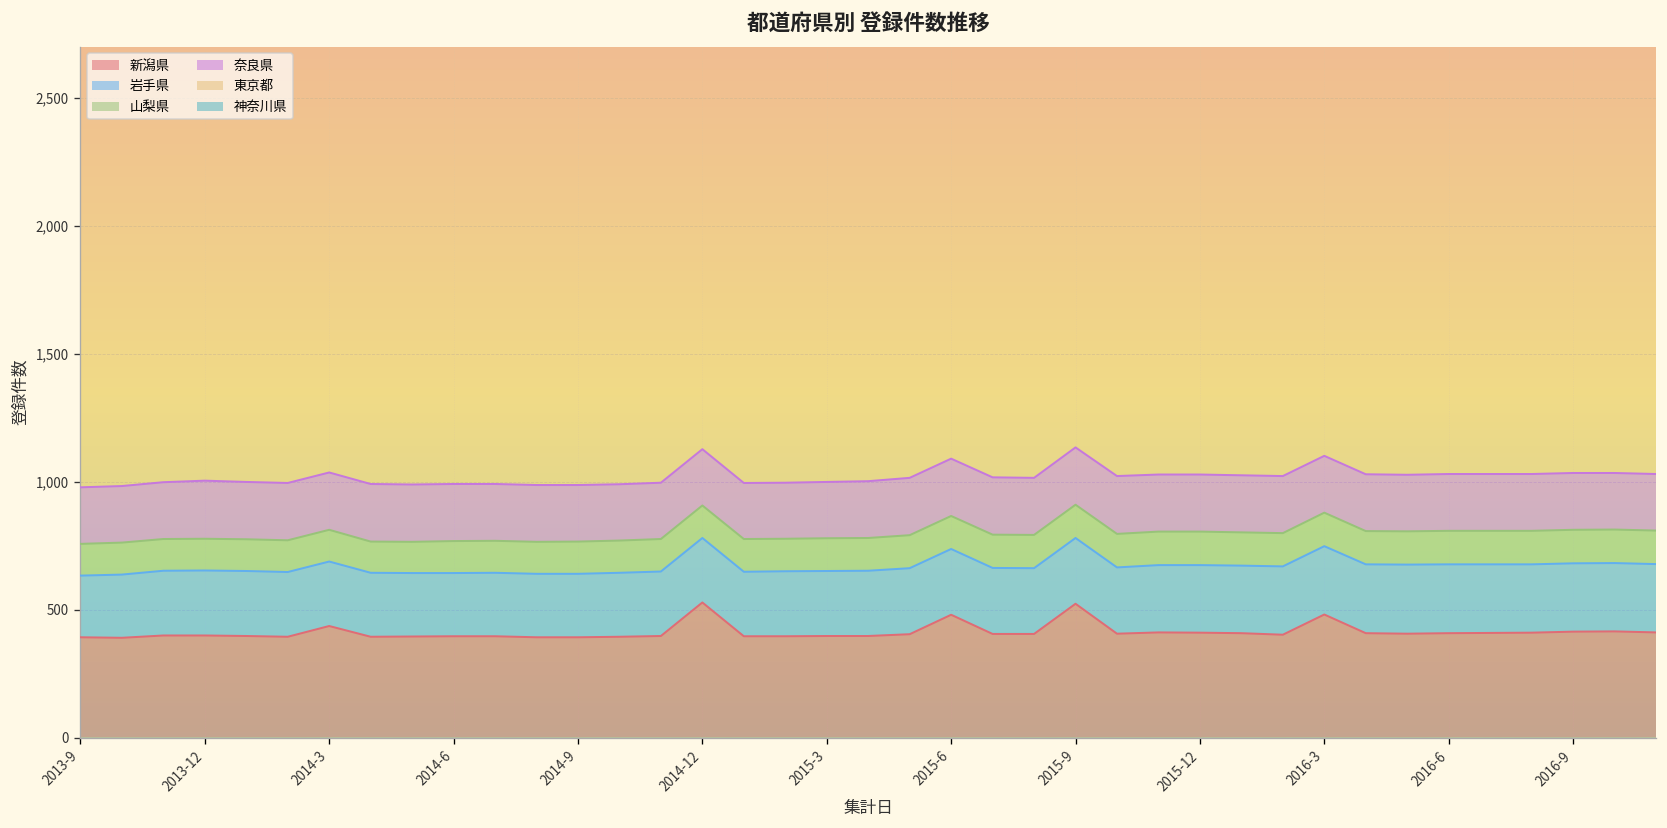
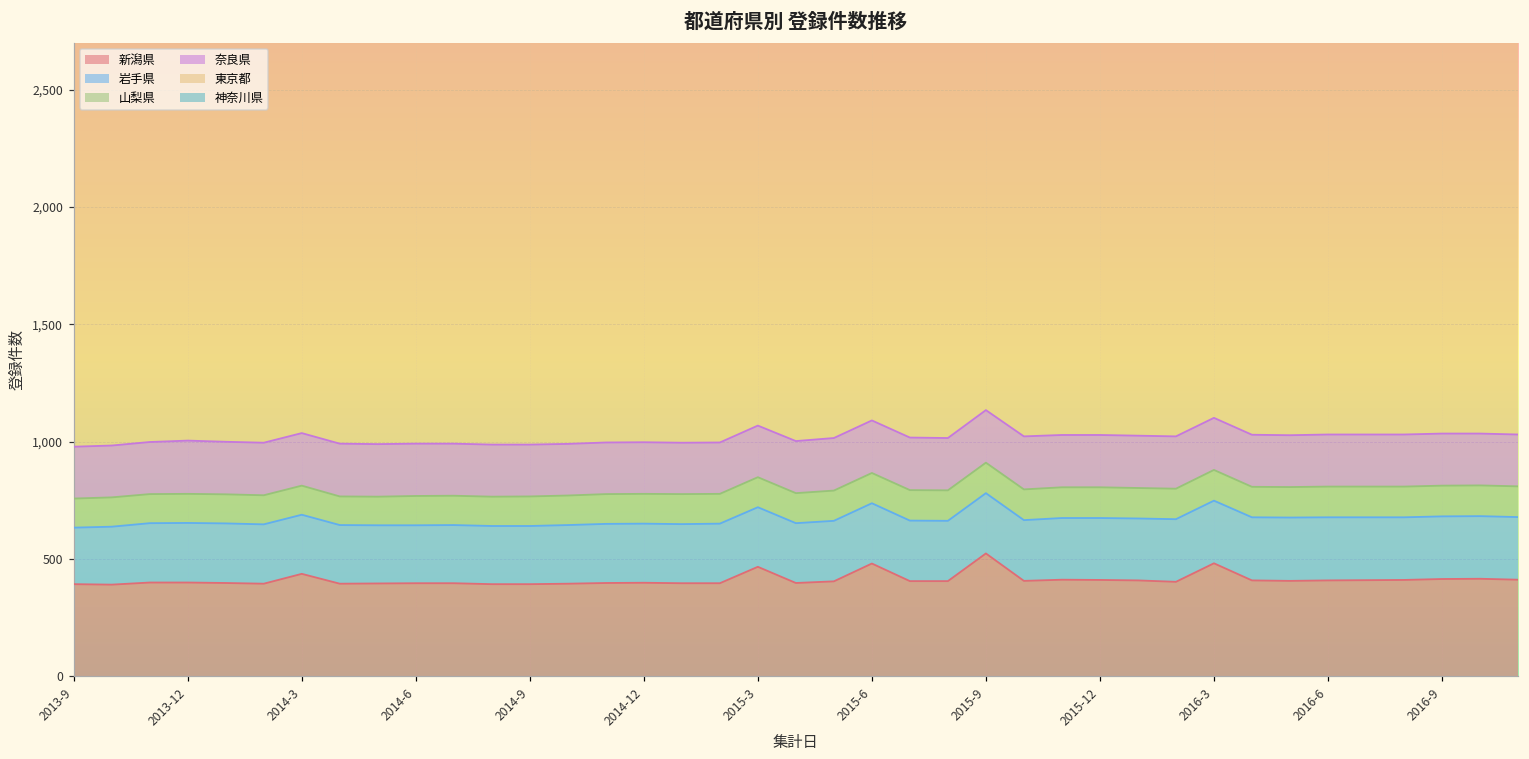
新潟県, 2014-12: 530 -> 400
新潟県, 2015-3: 400 -> 470
